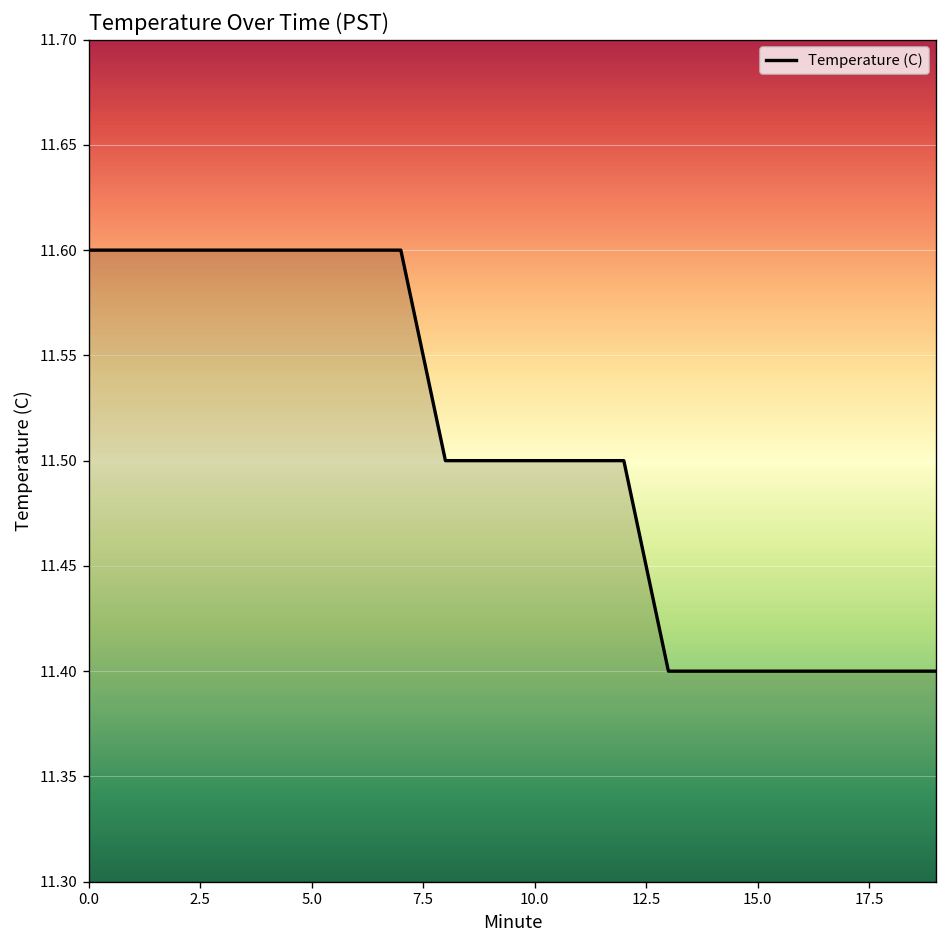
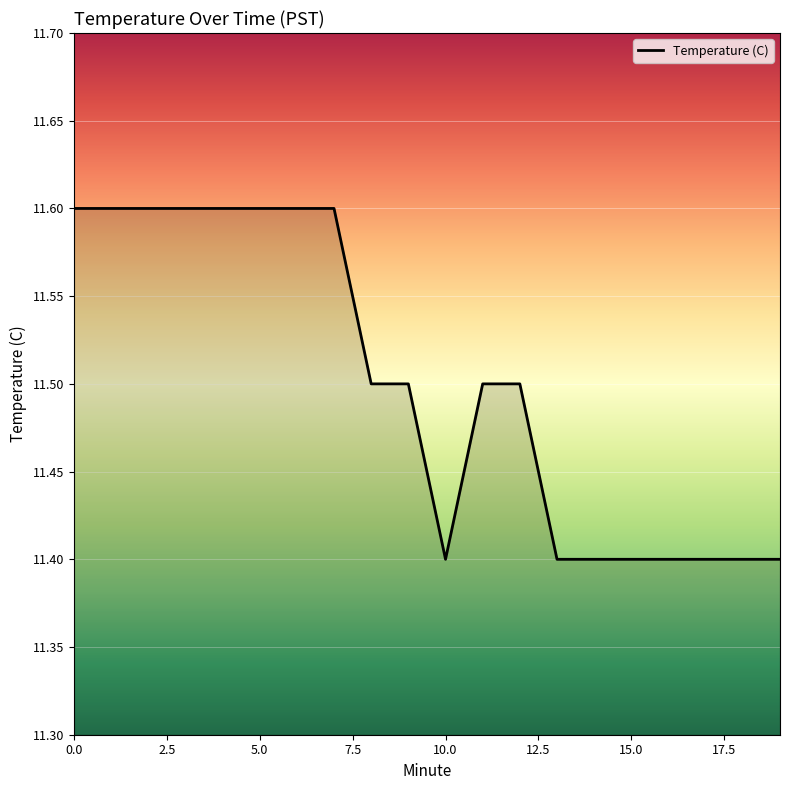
10.0: 11.5 -> 11.4
